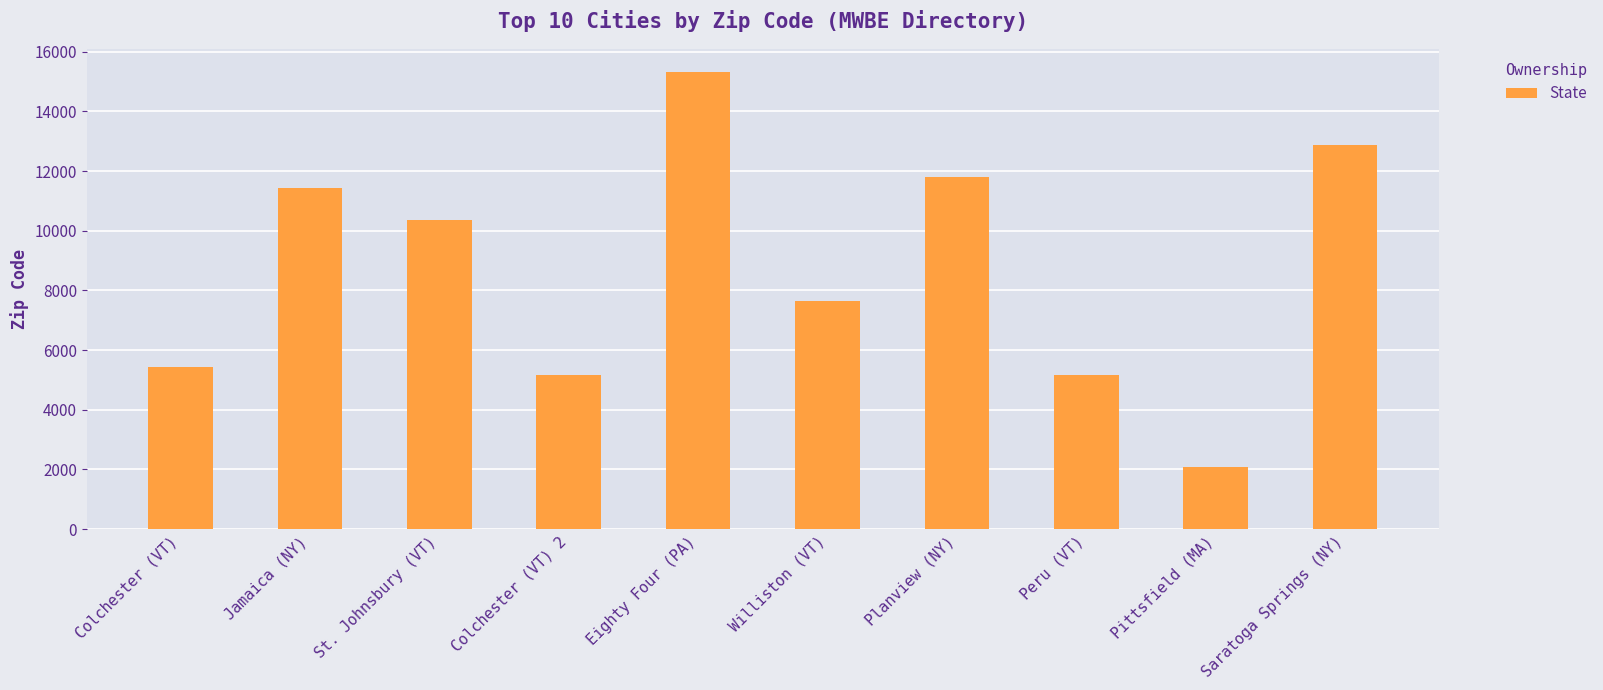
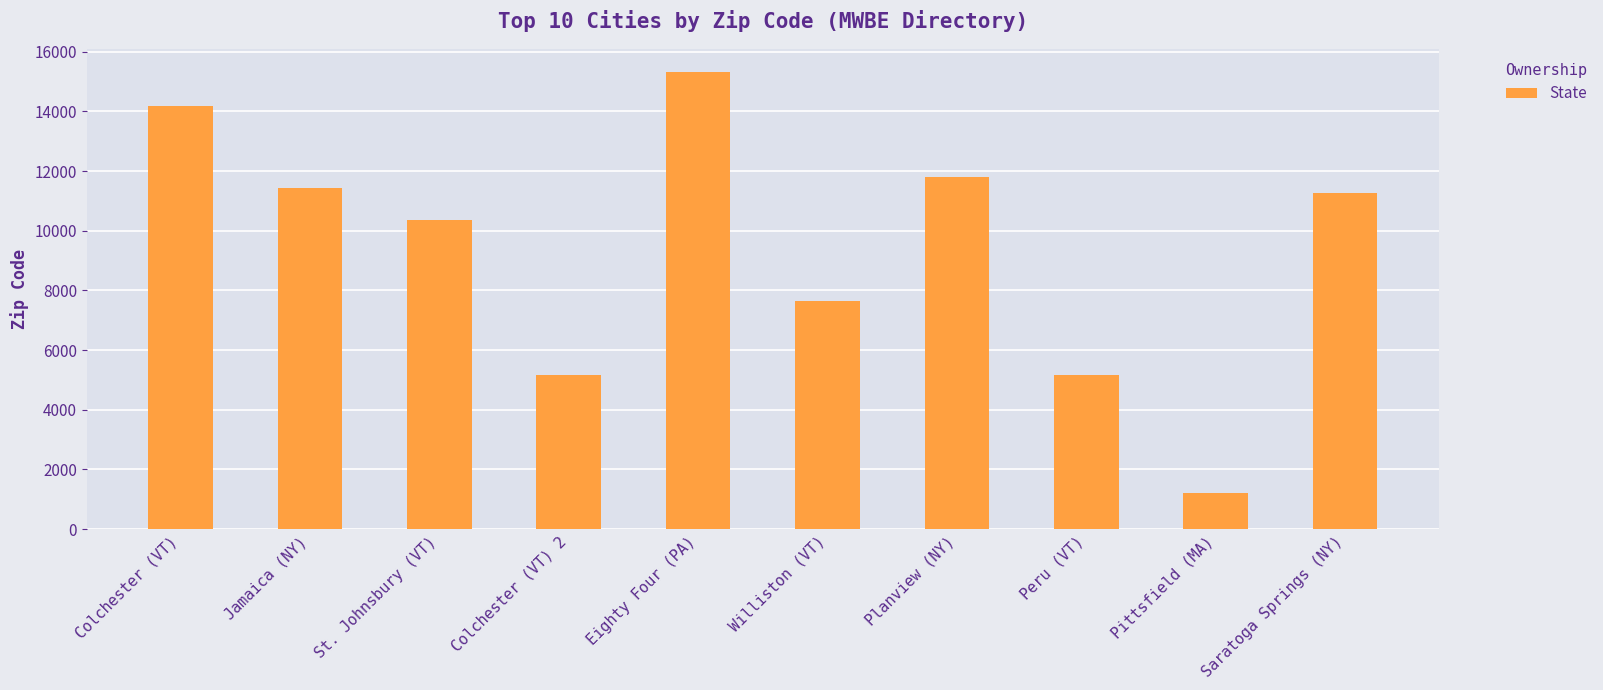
Colchester (VT): 5400 -> 14200
Pittsfield (MA): 2100 -> 1200
Saratoga Springs (NY): 12900 -> 11300
